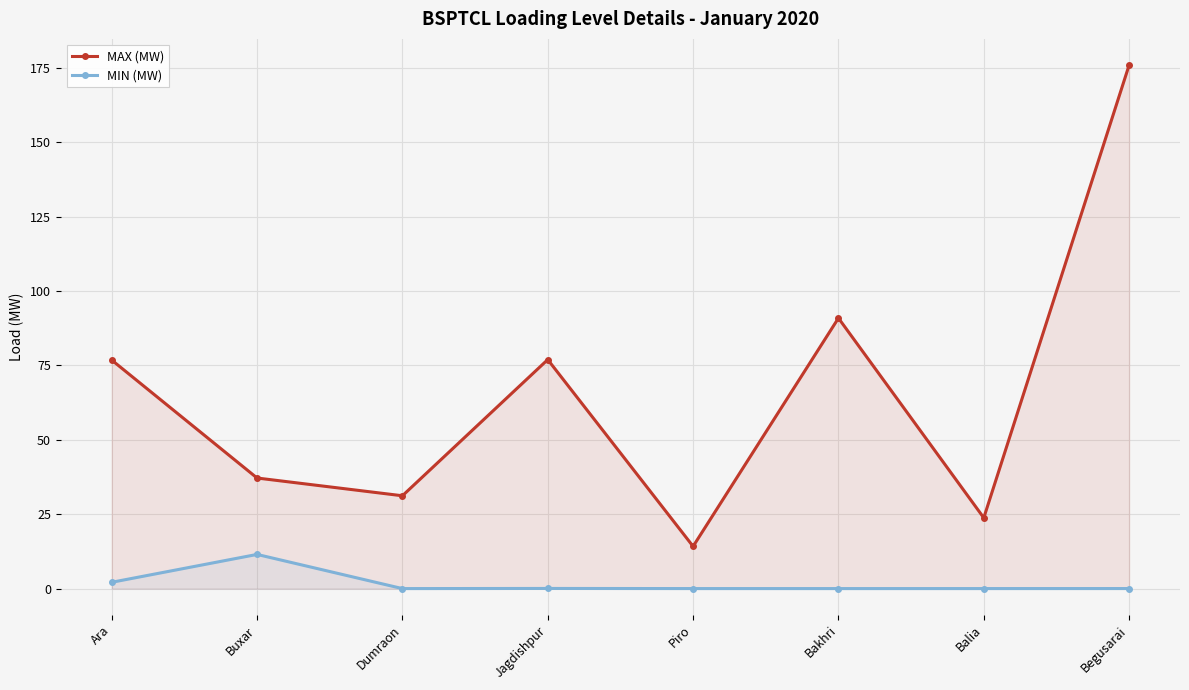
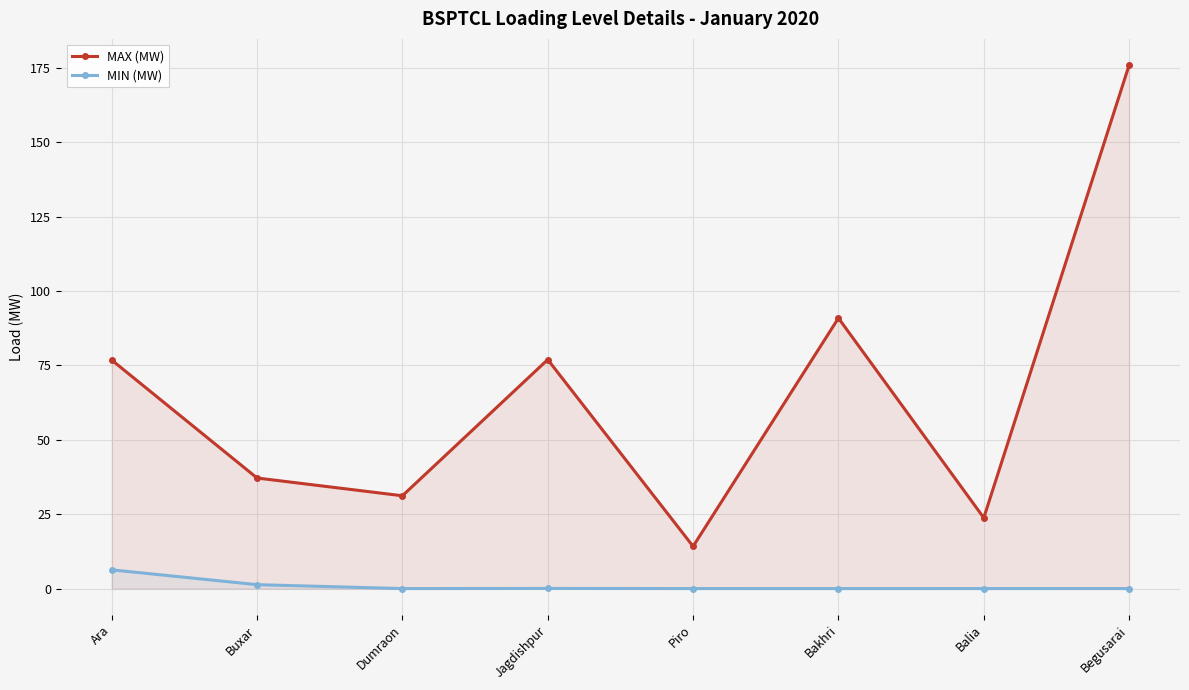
MIN (MW), Ara: 2 -> 6
MIN (MW), Buxar: 11 -> 1
